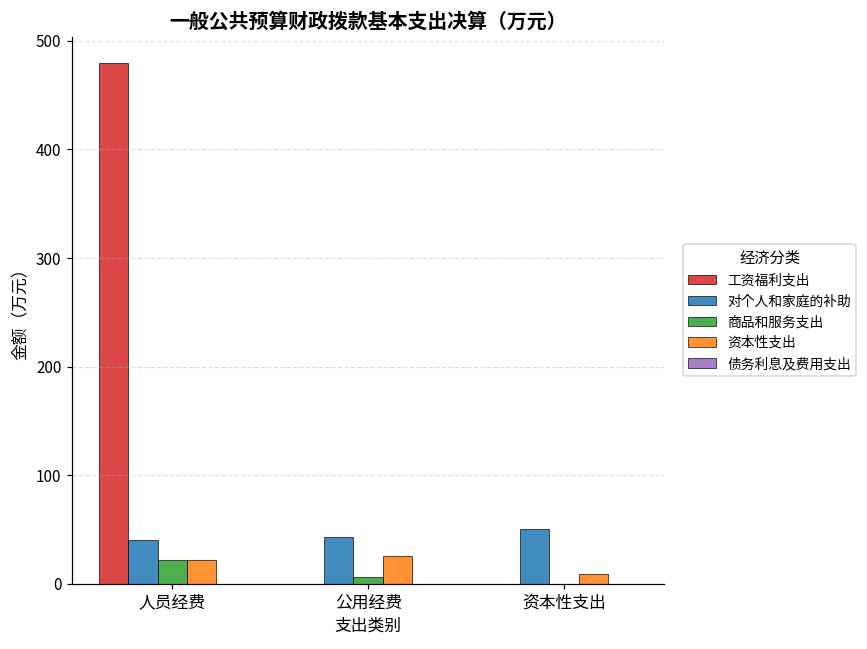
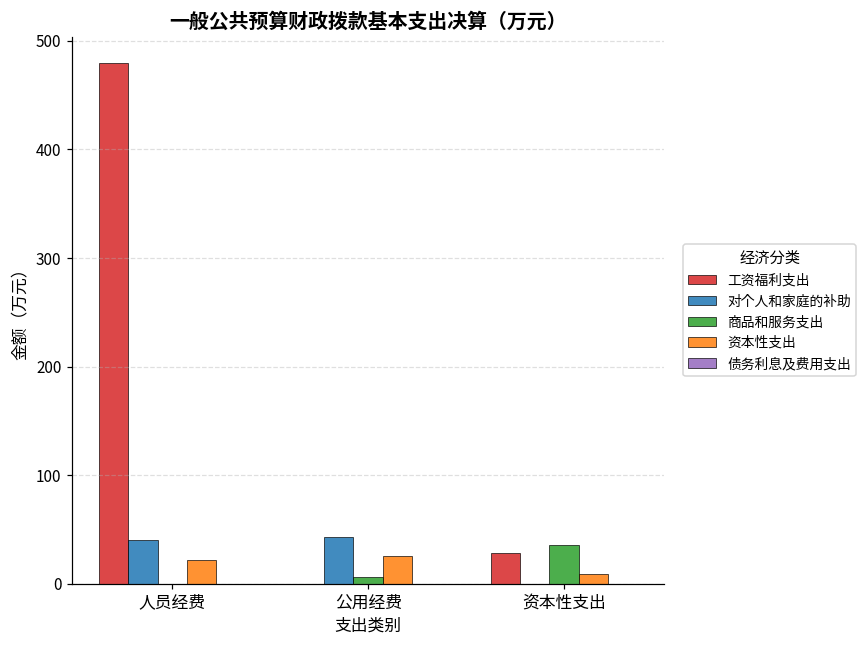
商品和服务支出, 人员经费: 20 -> 0
工资福利支出, 资本性支出: 0 -> 30
对个人和家庭的补助, 资本性支出: 50 -> 0
商品和服务支出, 资本性支出: 0 -> 40
